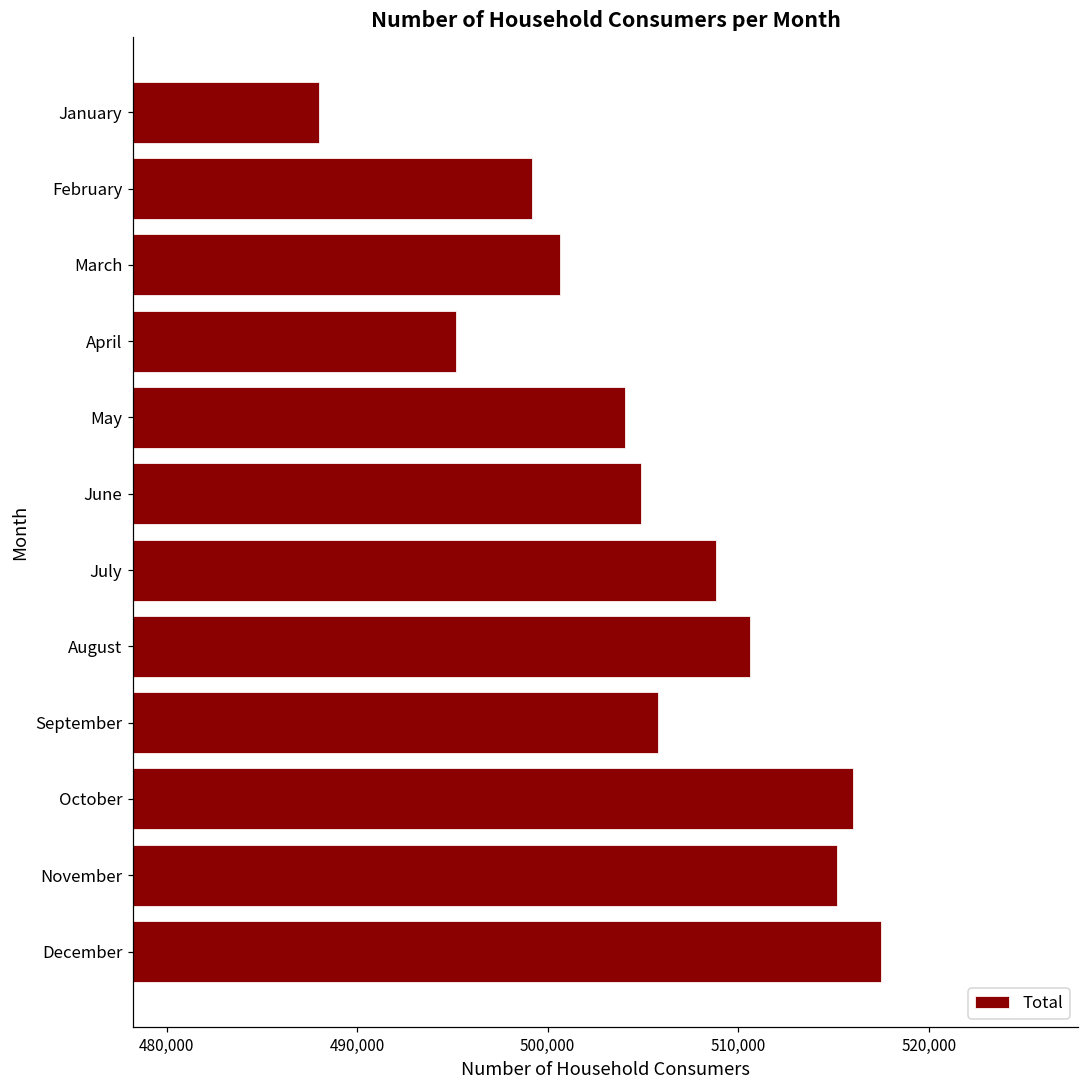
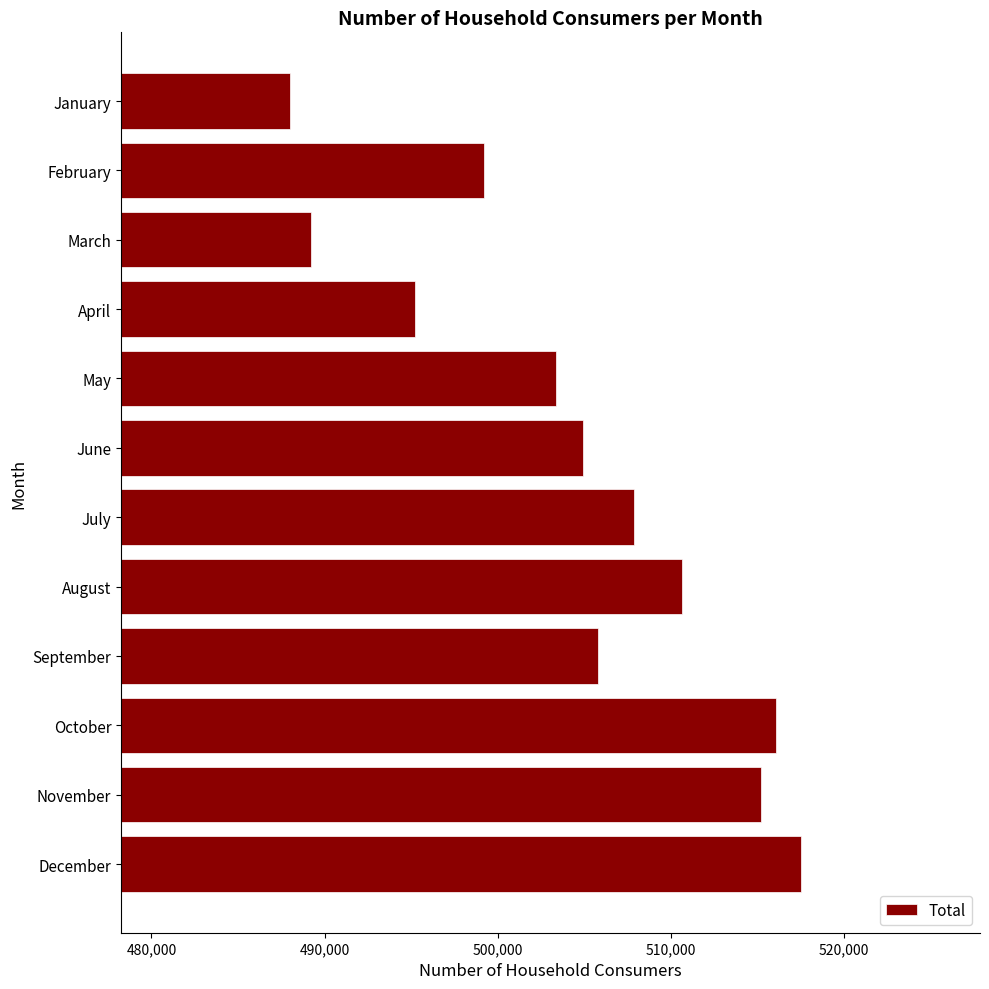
March: 500,700 -> 489,200
May: 504,000 -> 503,300
July: 508,900 -> 507,900
